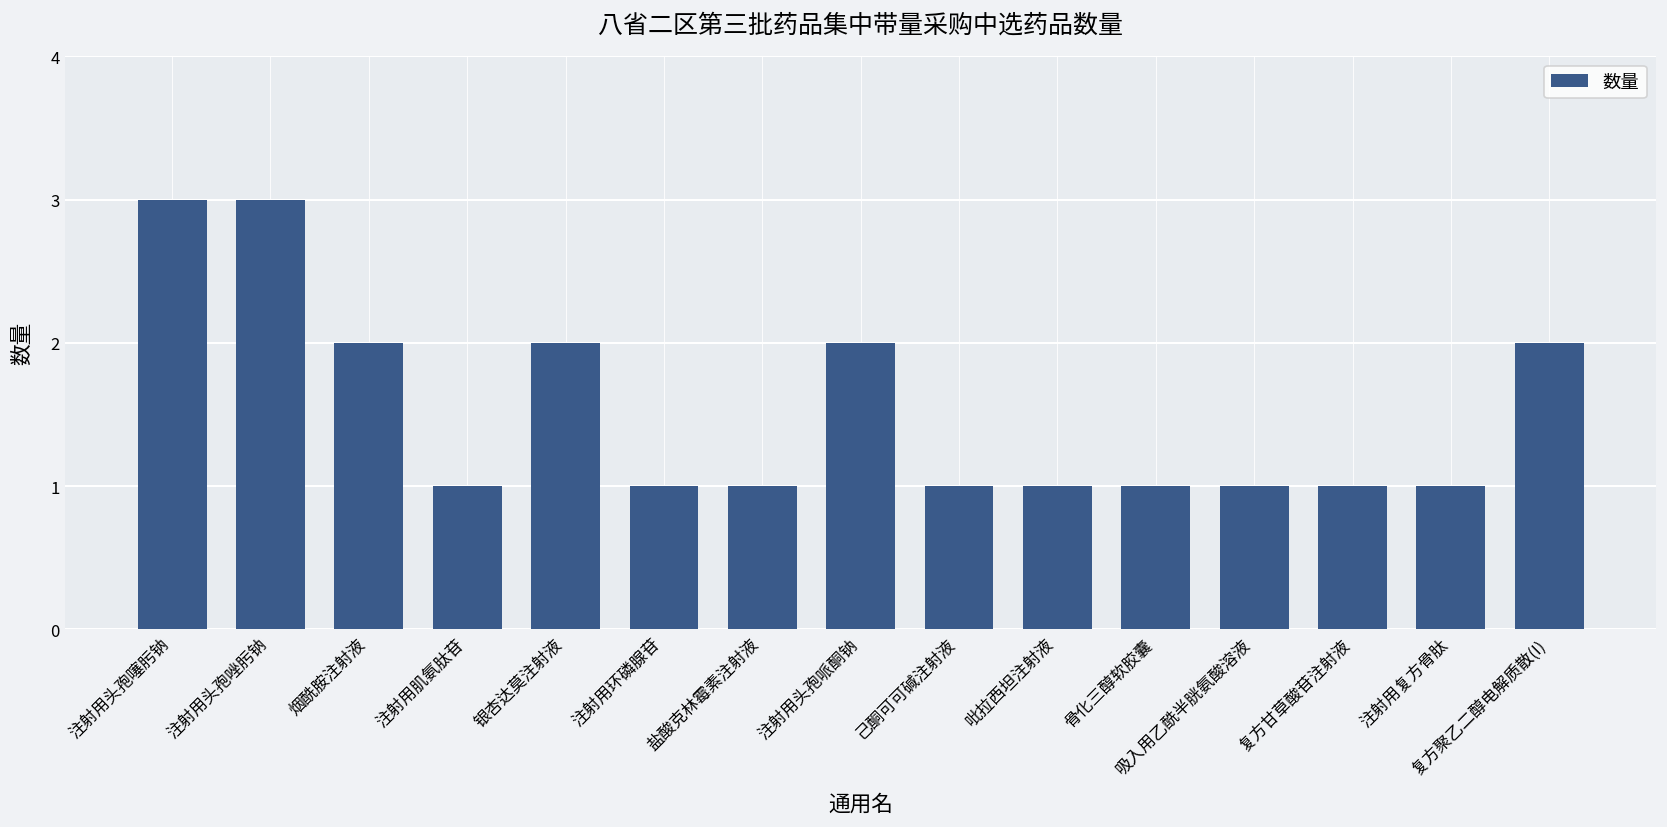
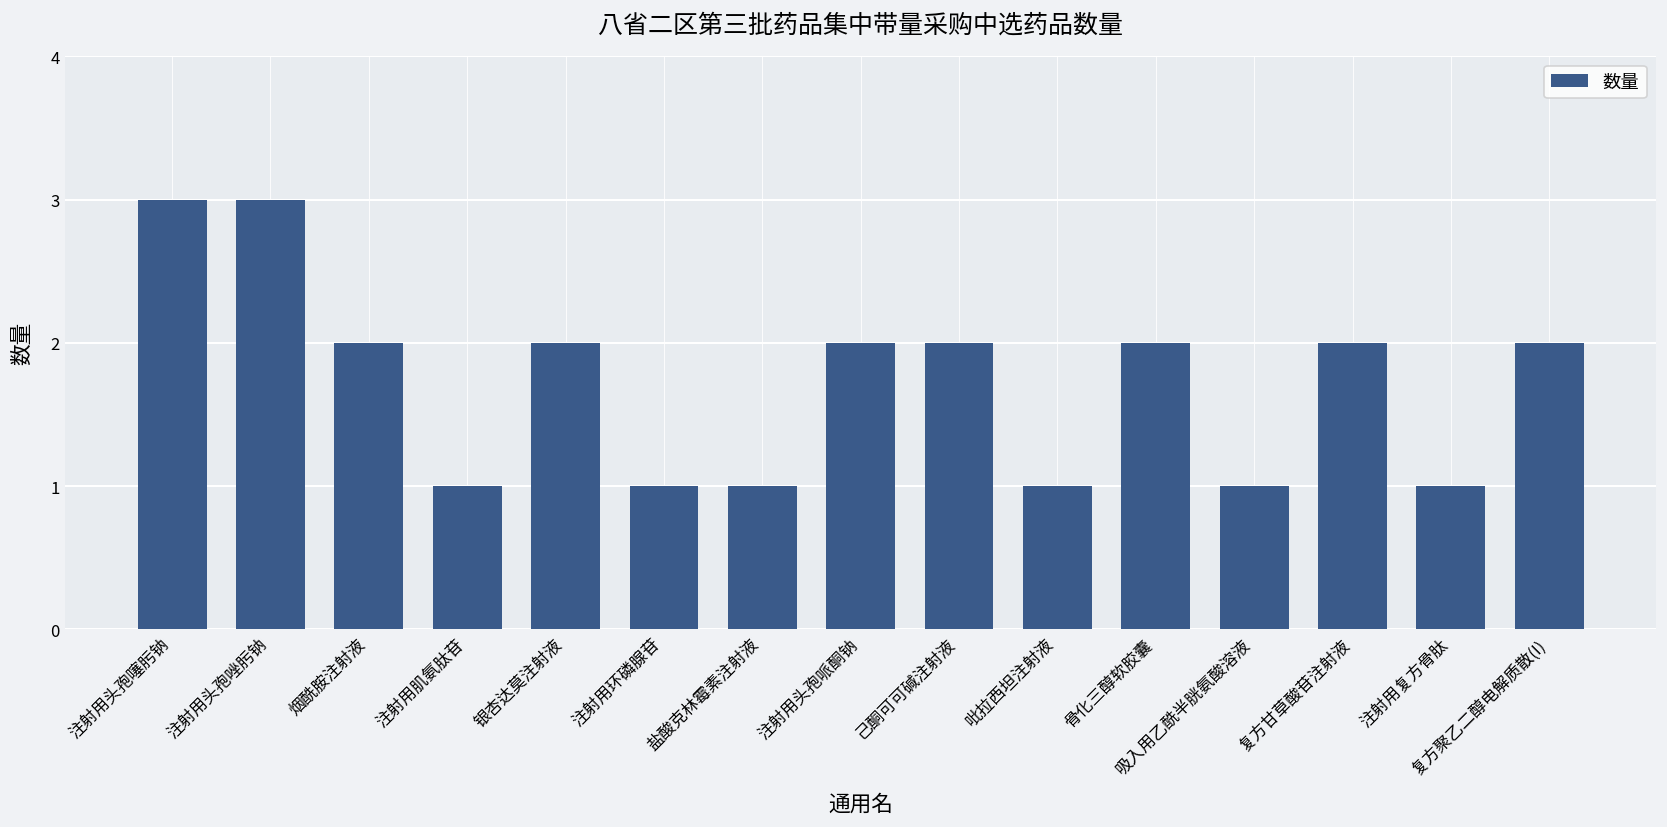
己酮可可碱注射液: 1 -> 2
骨化三醇软胶囊: 1 -> 2
复方甘草酸苷注射液: 1 -> 2
